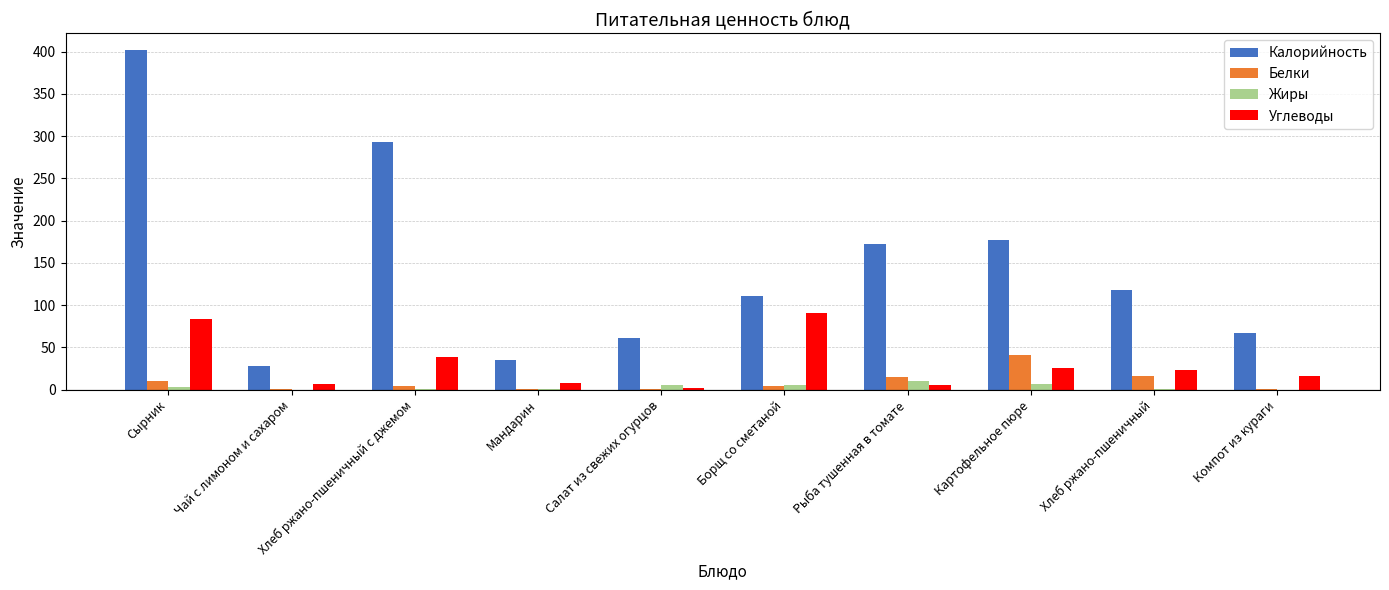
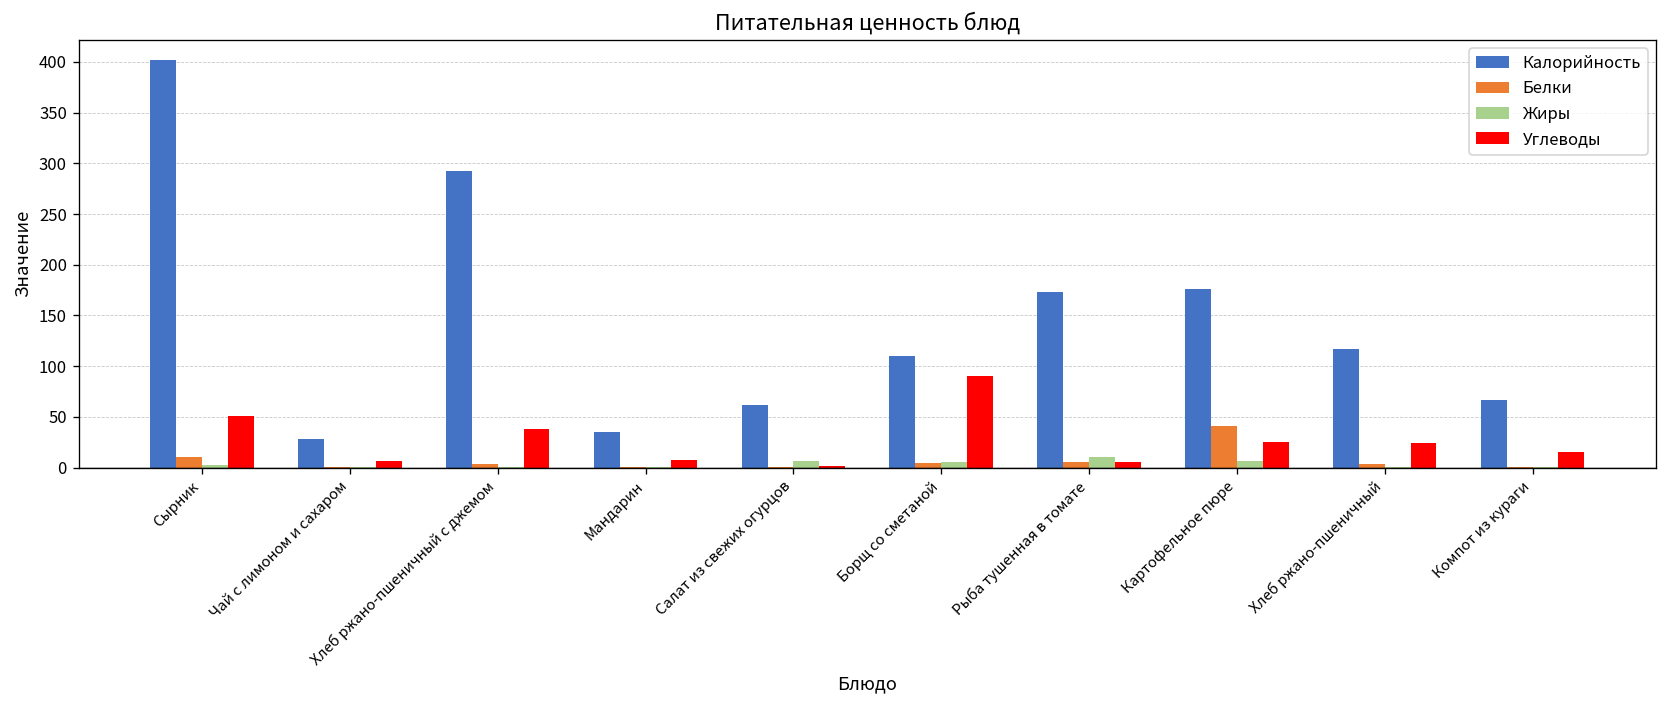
Углеводы, Сырник: 80 -> 50
Белки, Рыба тушенная в томате: 15 -> 5
Белки, Хлеб ржано-пшеничный: 20 -> 0
